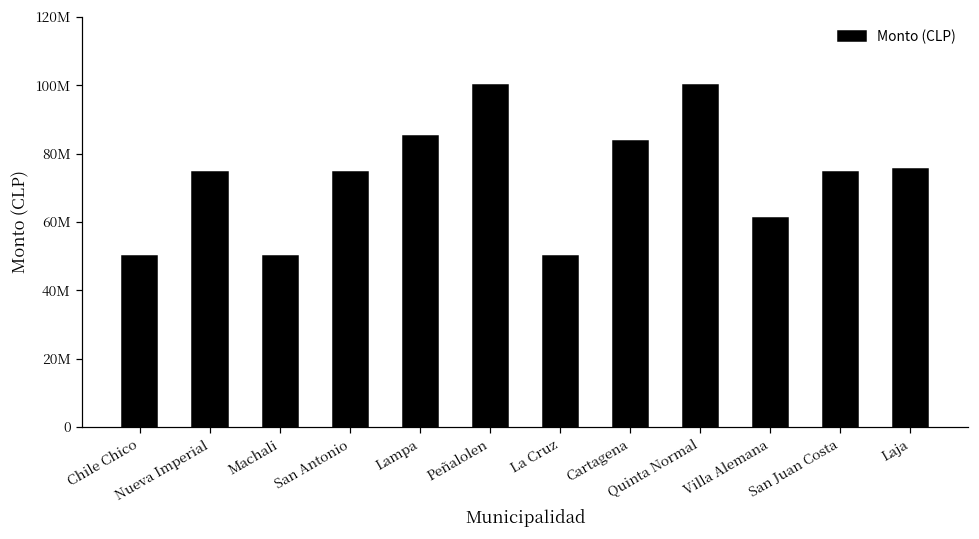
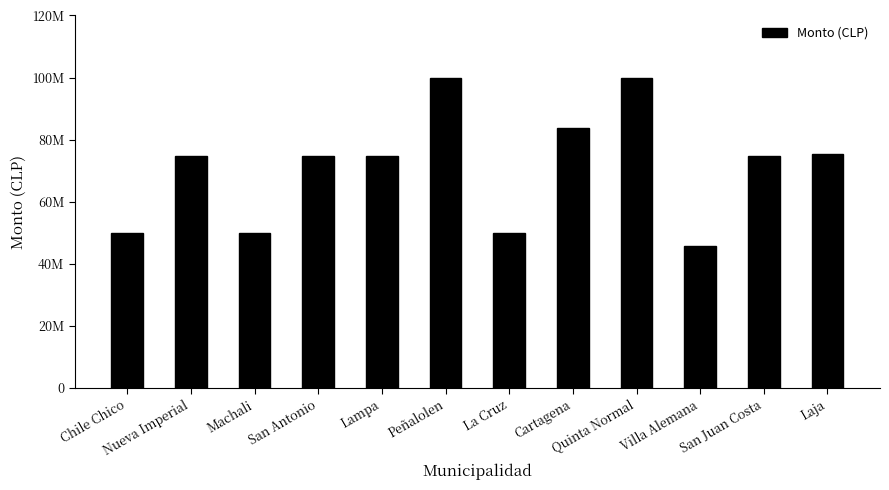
Lampa: 85000000 -> 75000000
Villa Alemana: 61000000 -> 46000000
